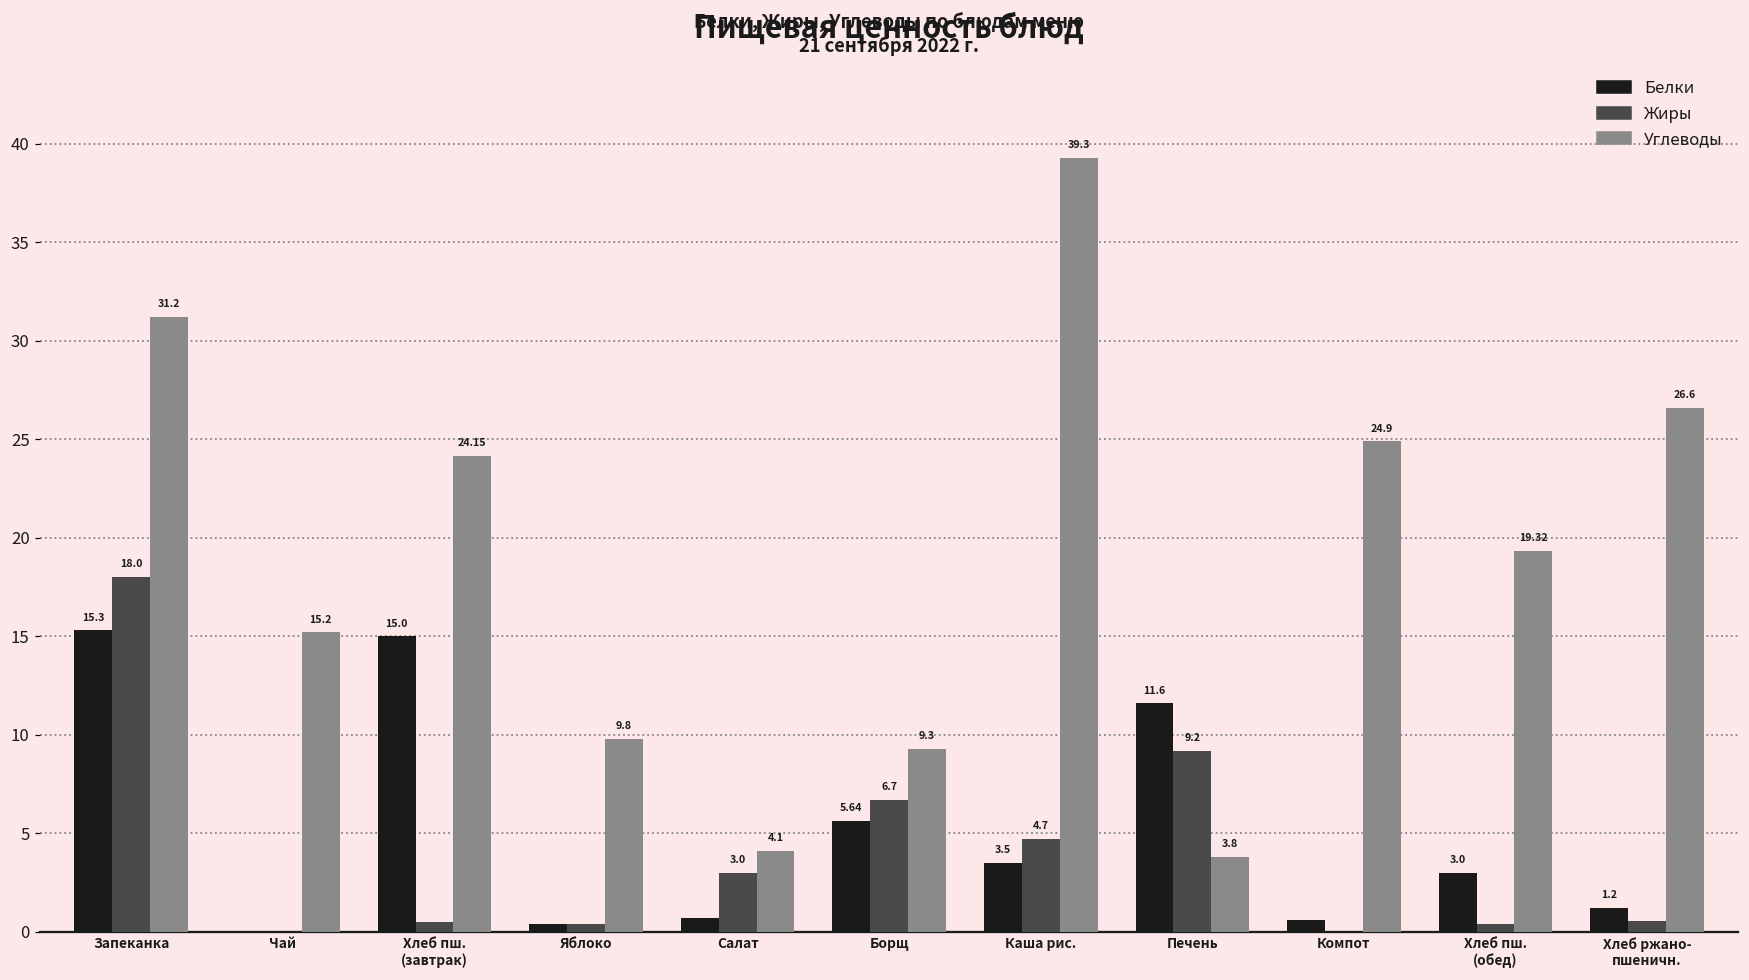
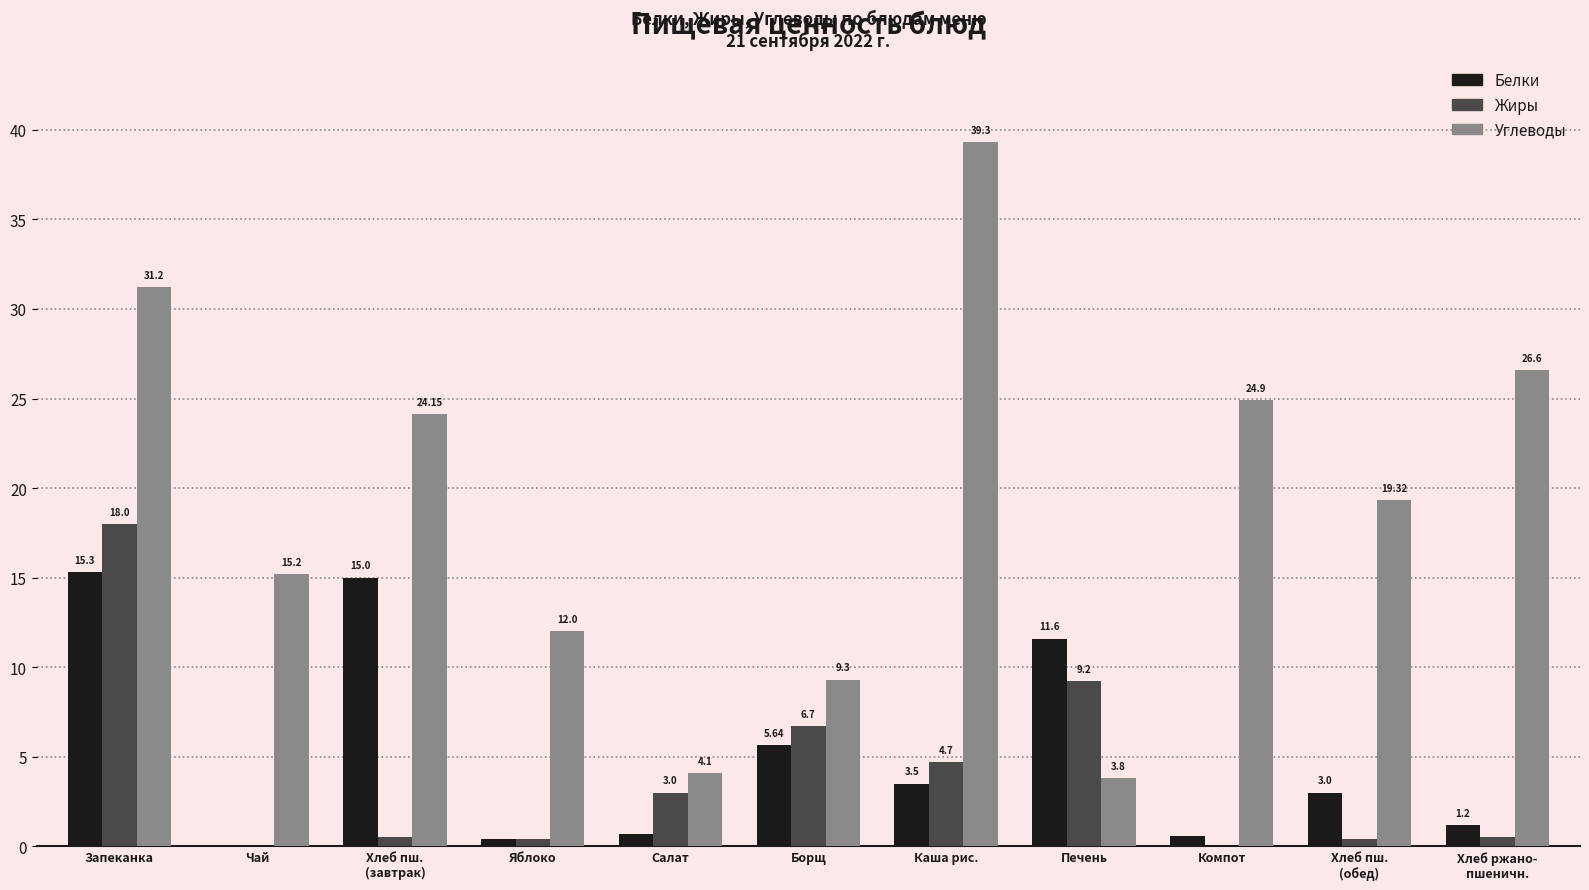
Углеводы, Яблоко: 9.8 -> 12.0
